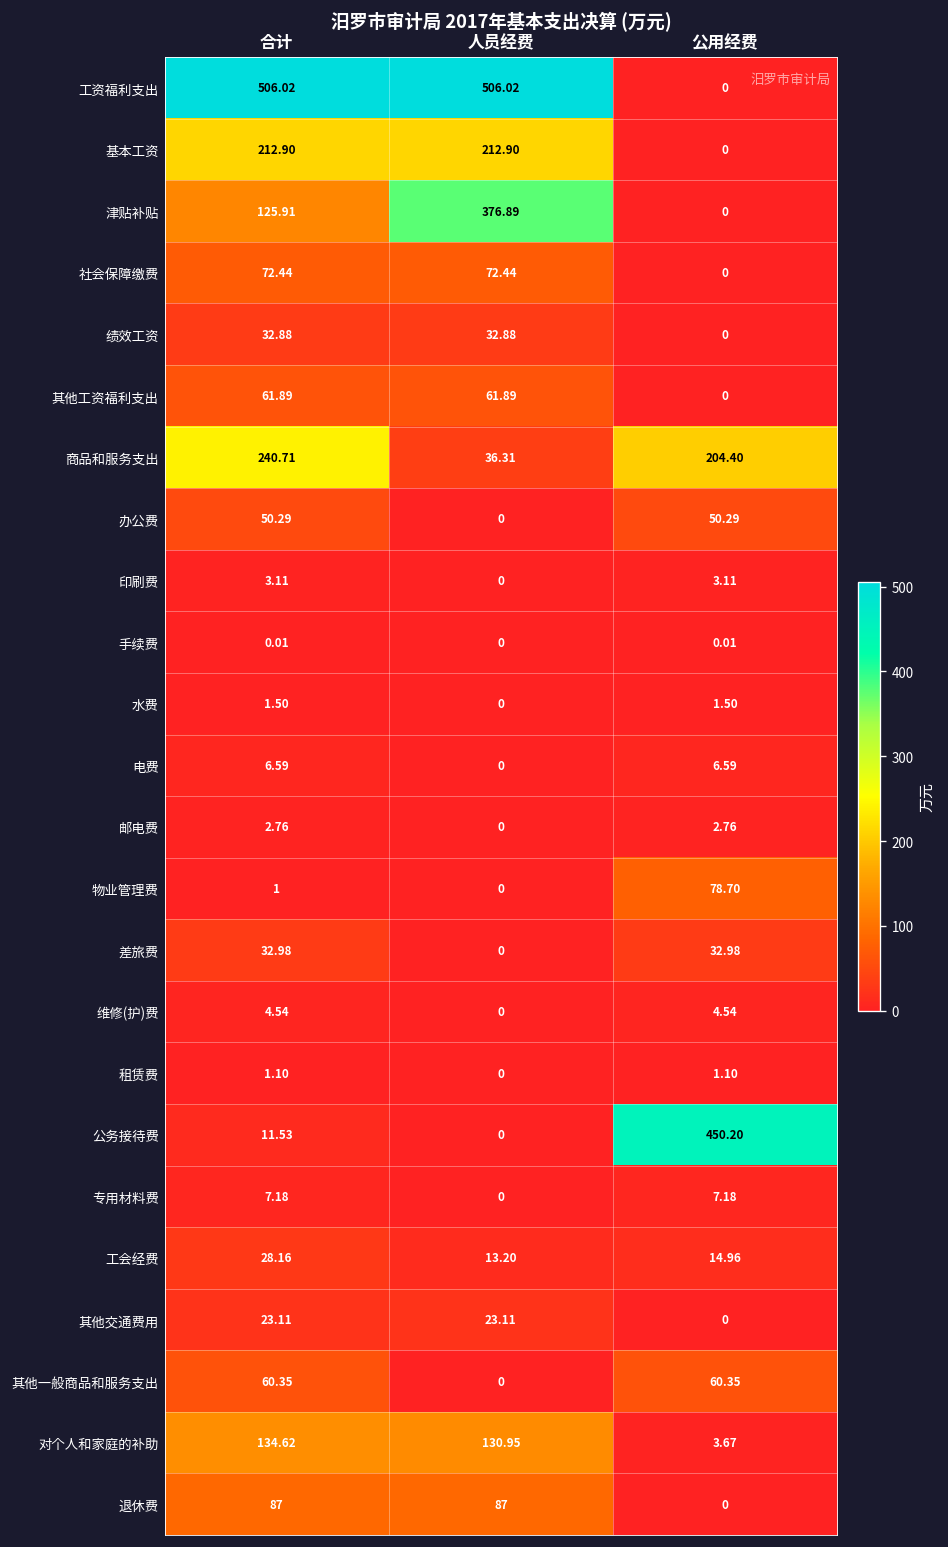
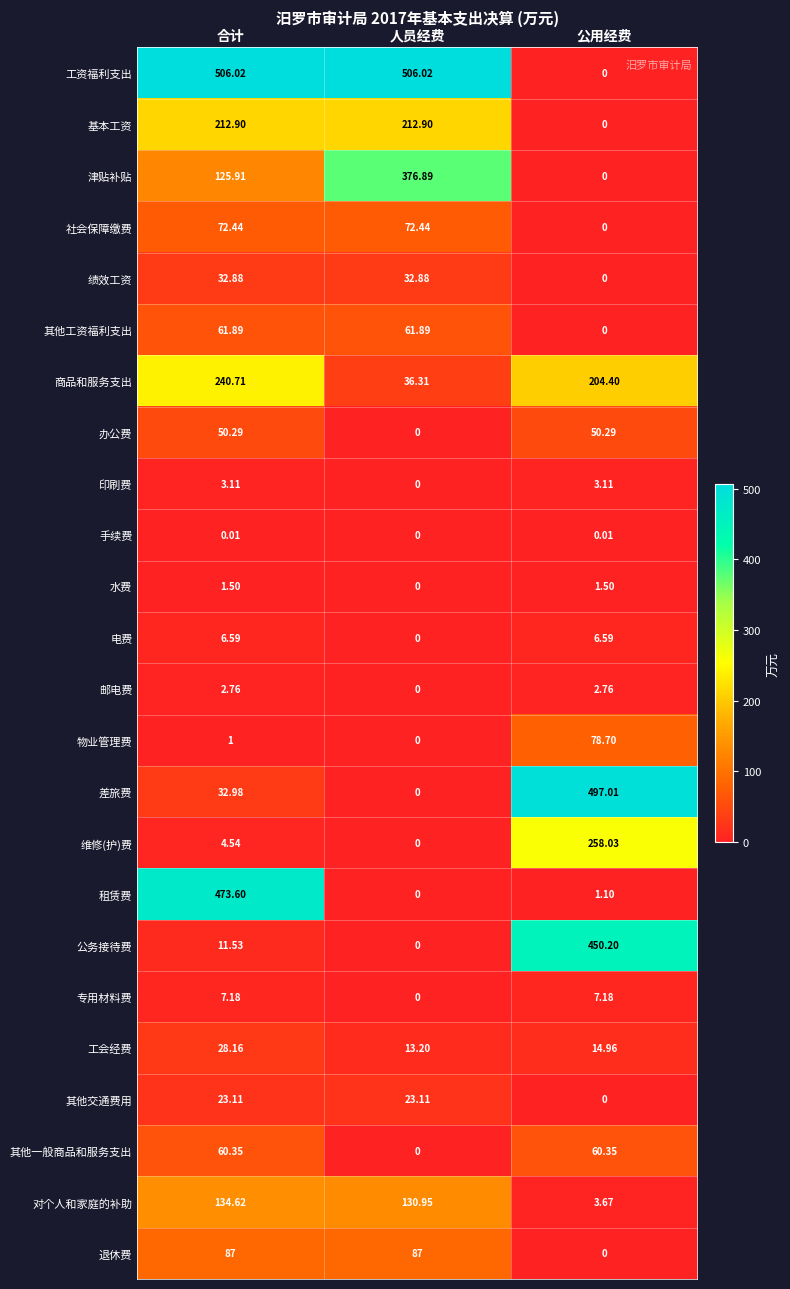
差旅费, 公用经费: 32.98 -> 497.01
维修(护)费, 公用经费: 4.54 -> 258.03
租赁费, 合计: 1.10 -> 473.60
